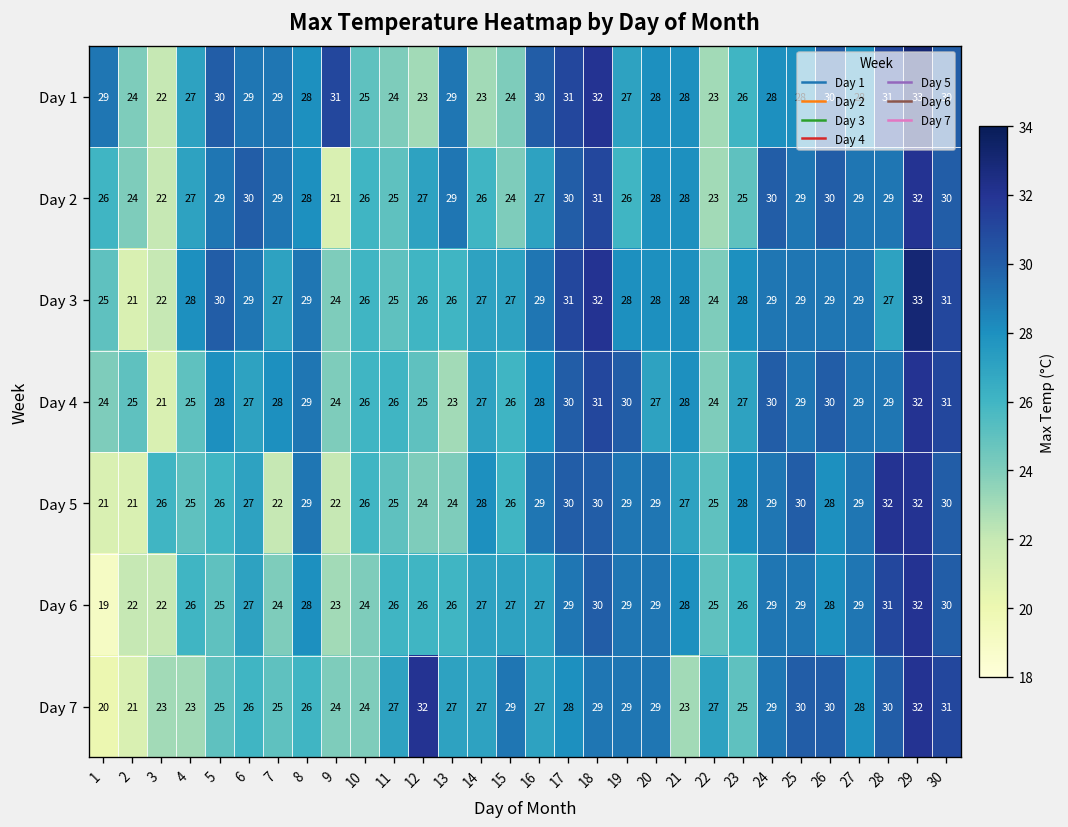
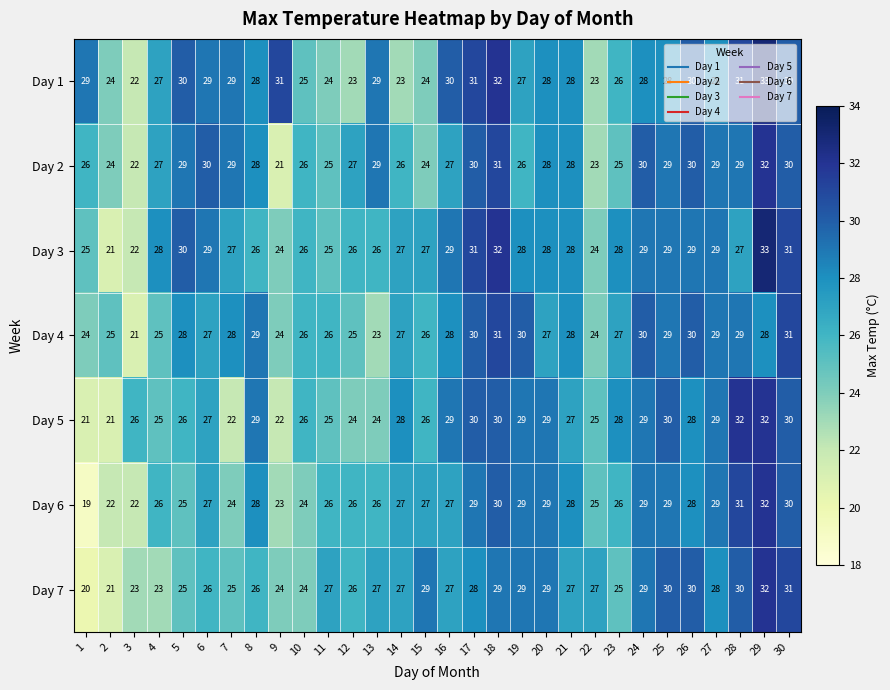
Day 3, 8: 29 -> 26
Day 4, 29: 32 -> 28
Day 7, 12: 32 -> 26
Day 7, 21: 23 -> 27
